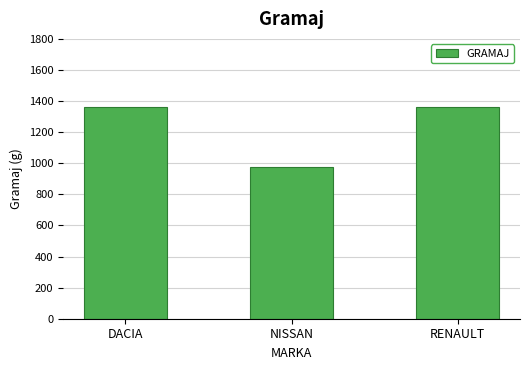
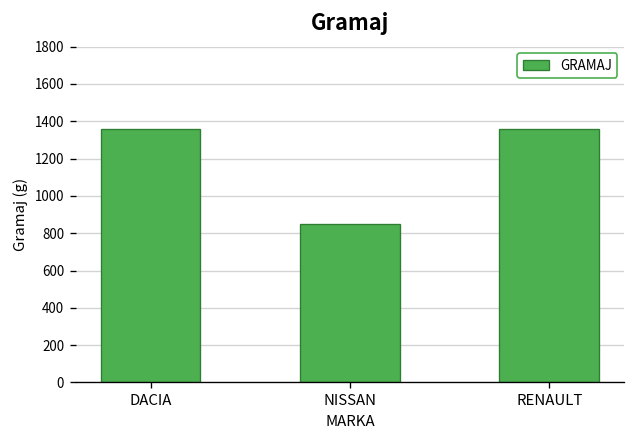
NISSAN: 970 -> 850
